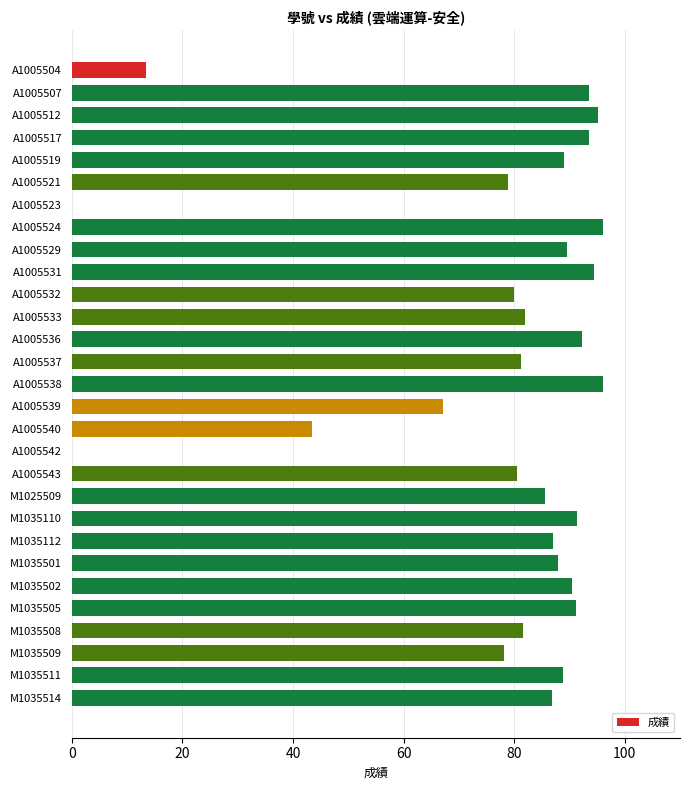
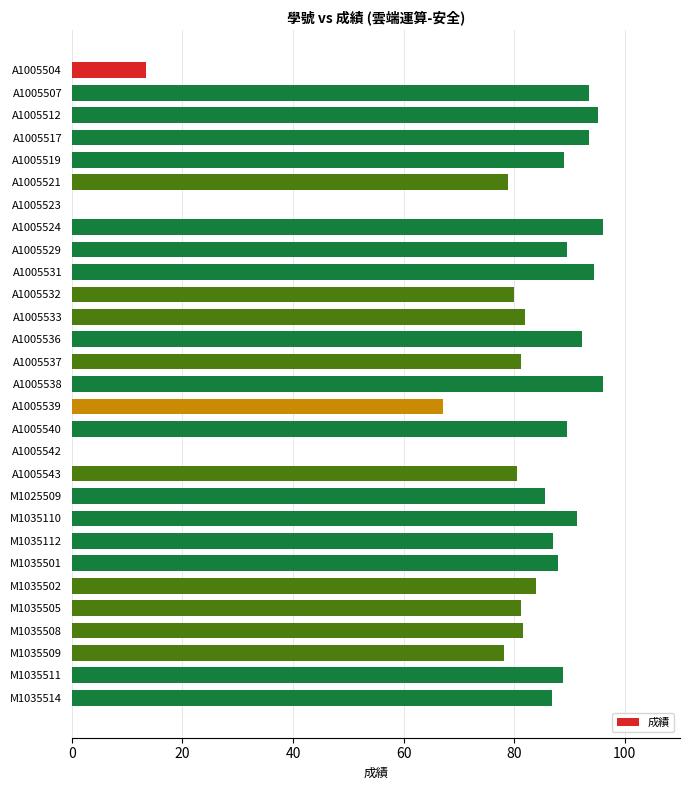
A1005540: 43 -> 90
M1035502: 91 -> 84
M1035505: 91 -> 81
